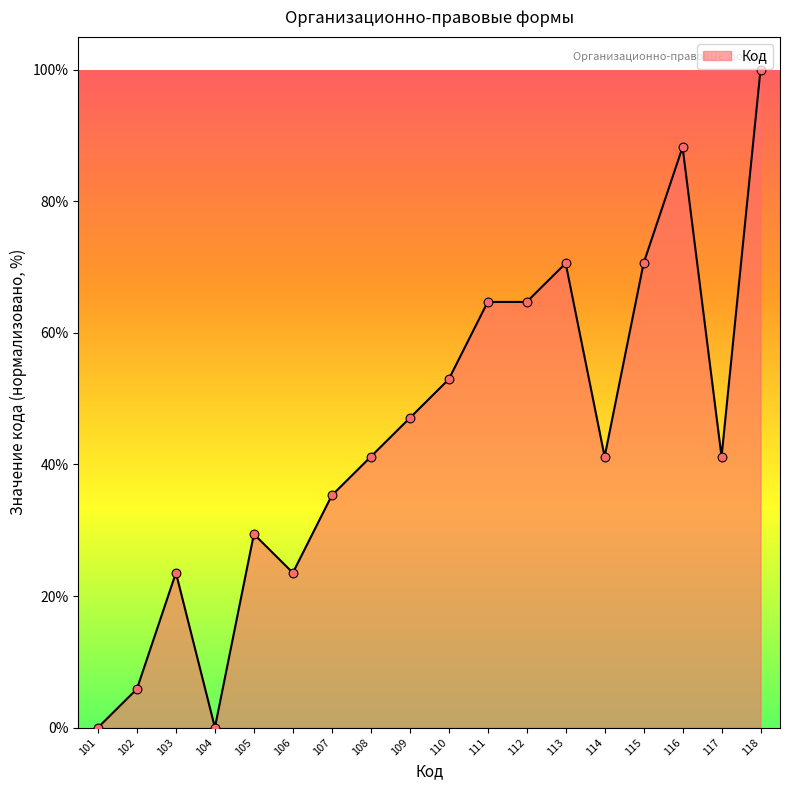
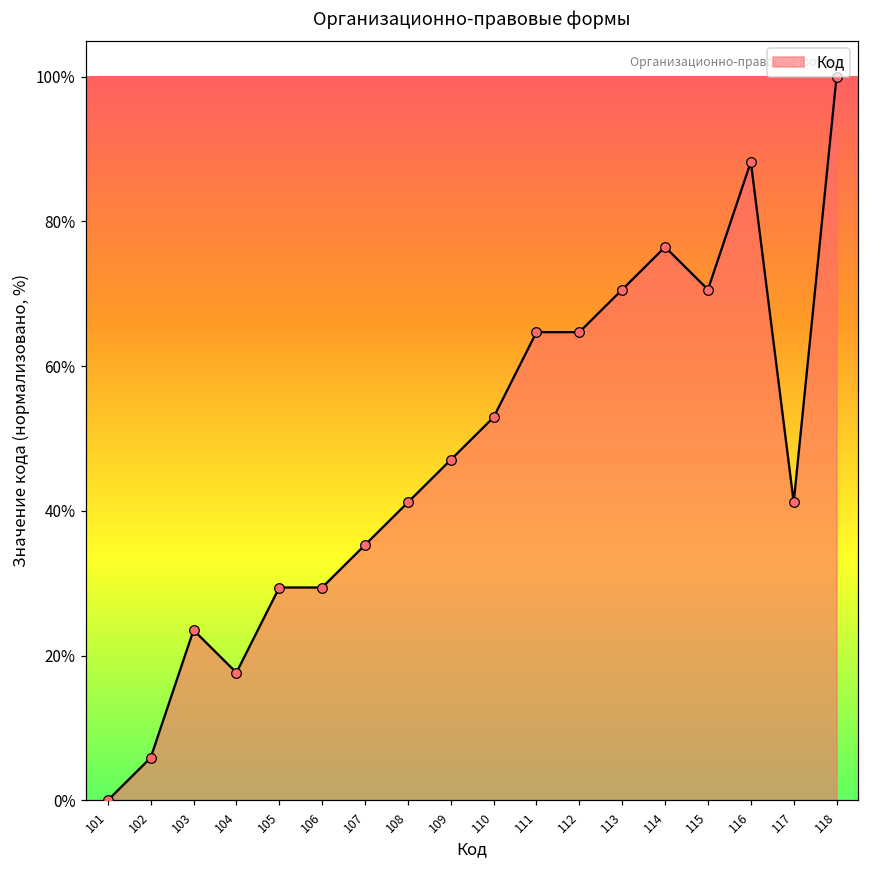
104: 0% -> 18%
106: 24% -> 29%
114: 41% -> 76%
